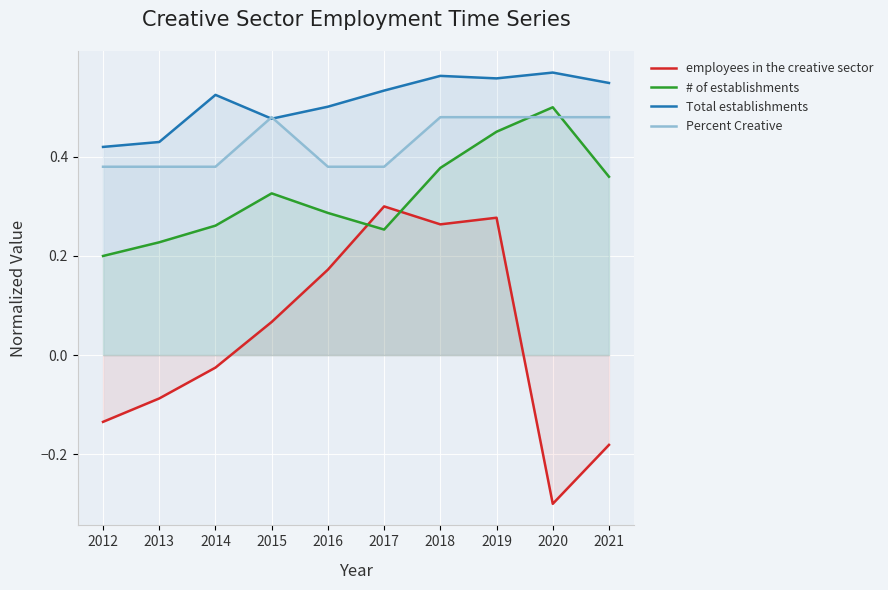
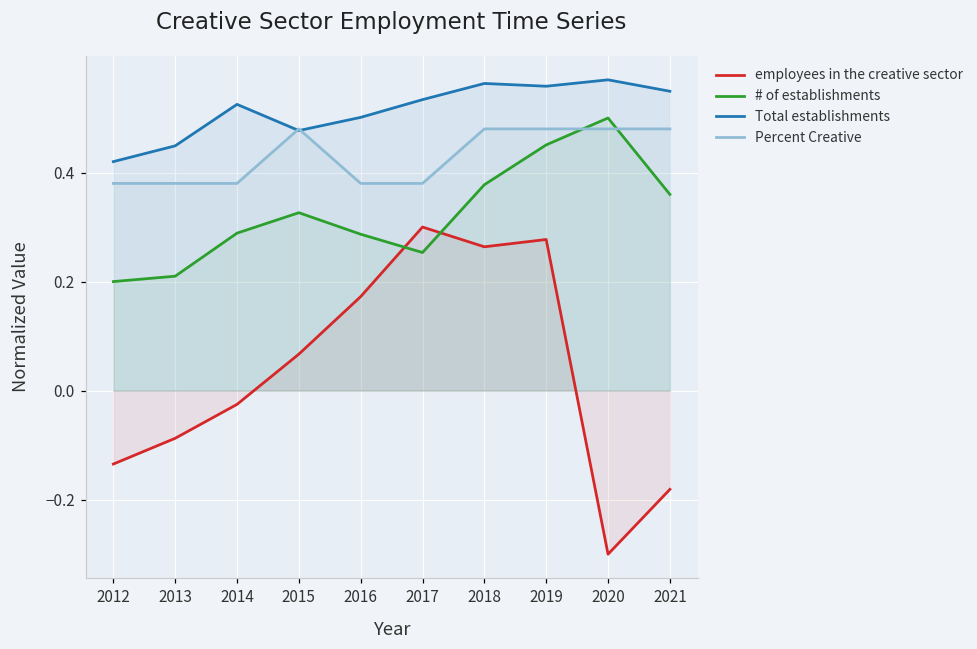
# of establishments, 2013: 0.23 -> 0.21
Total establishments, 2013: 0.43 -> 0.45
# of establishments, 2014: 0.26 -> 0.29
